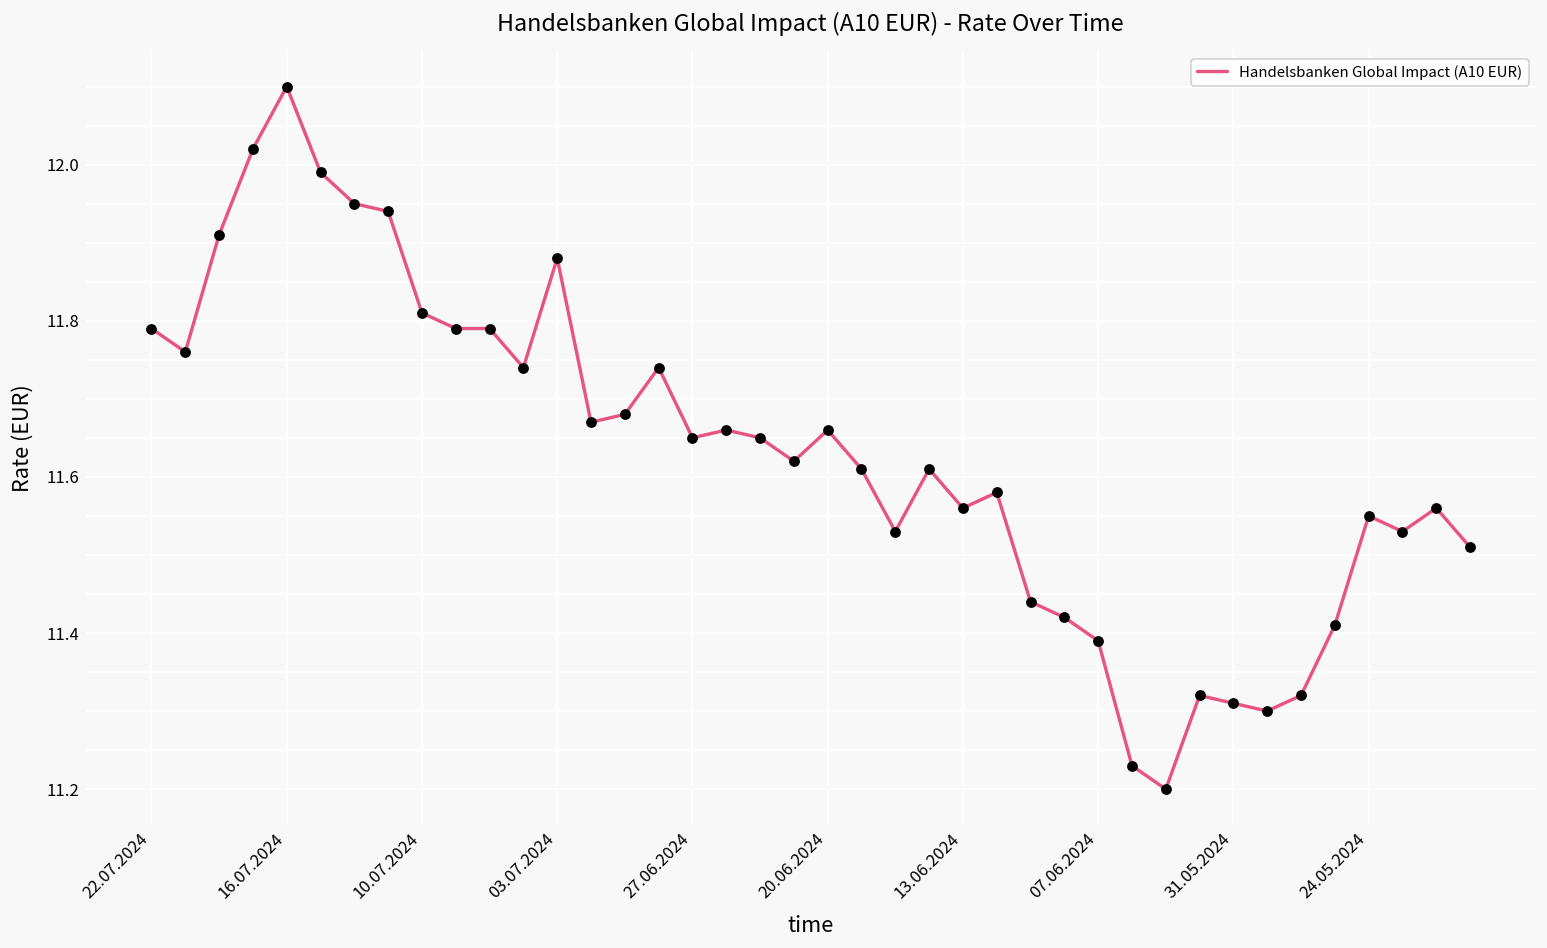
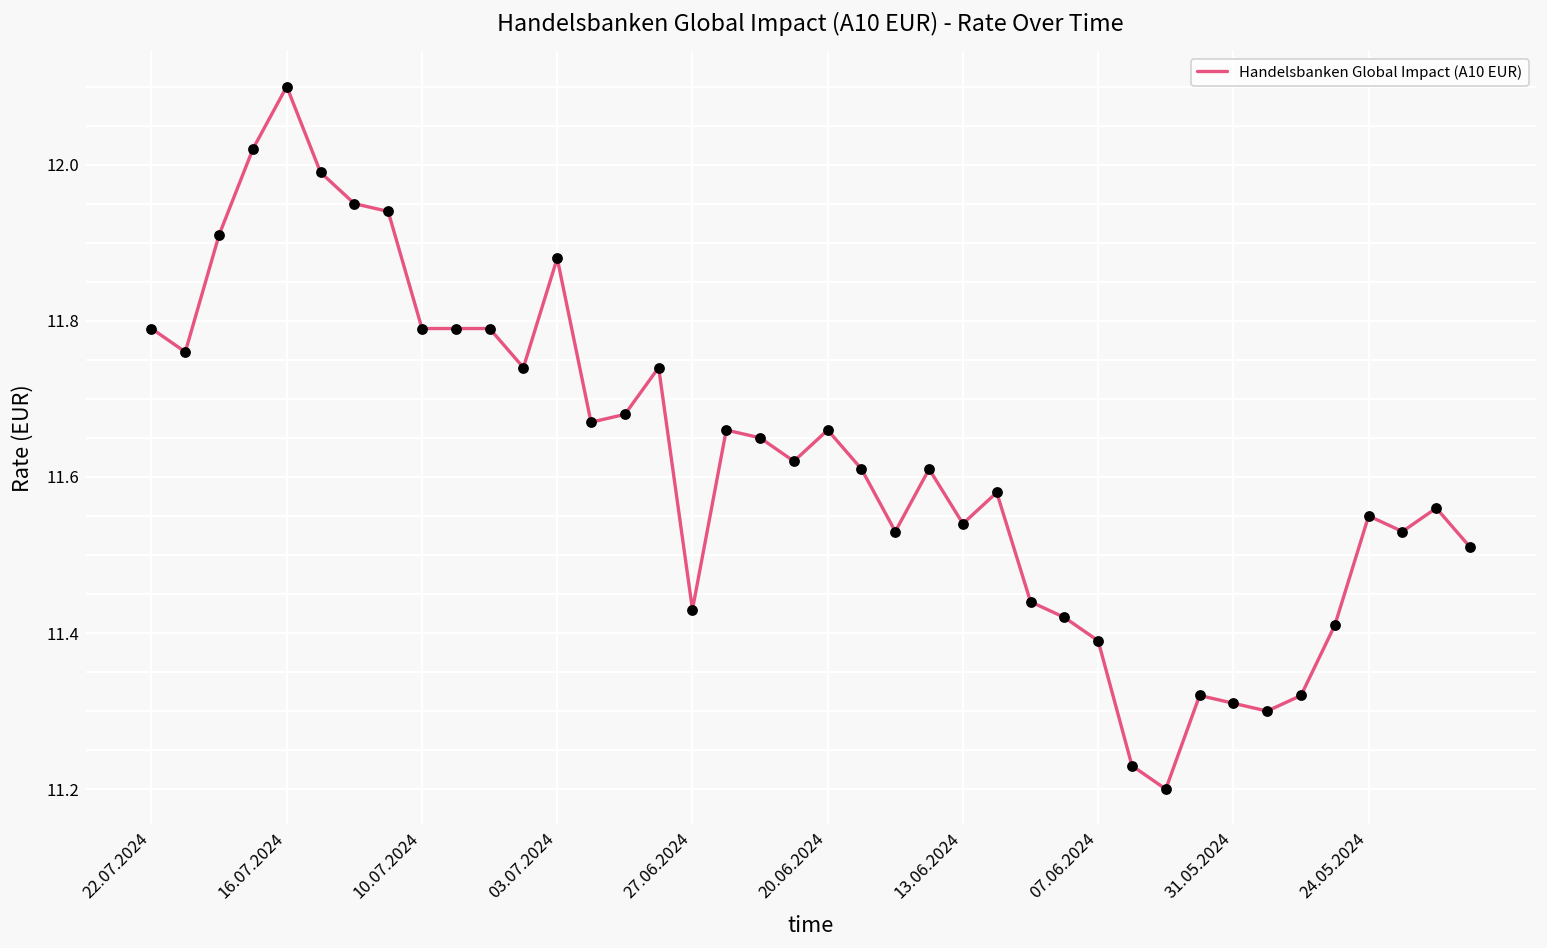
10.07.2024: 11.81 -> 11.79
27.06.2024: 11.65 -> 11.43
13.06.2024: 11.56 -> 11.54
